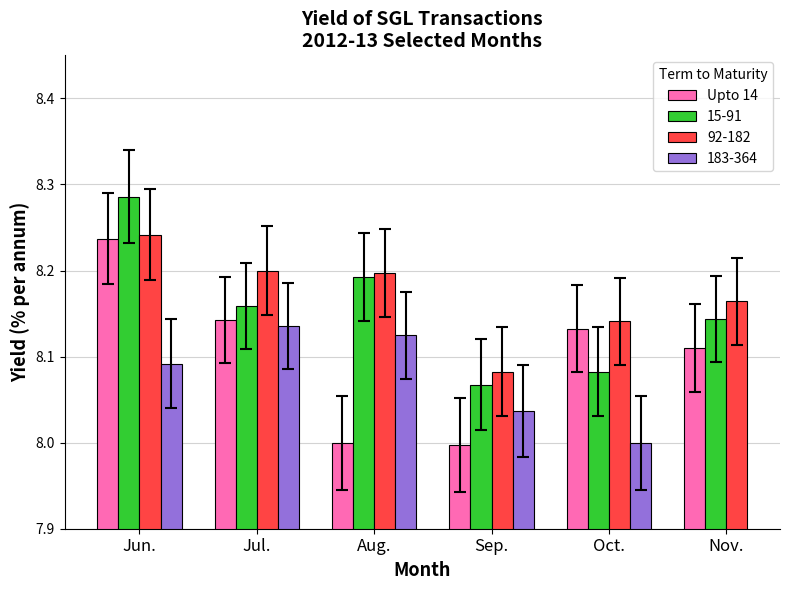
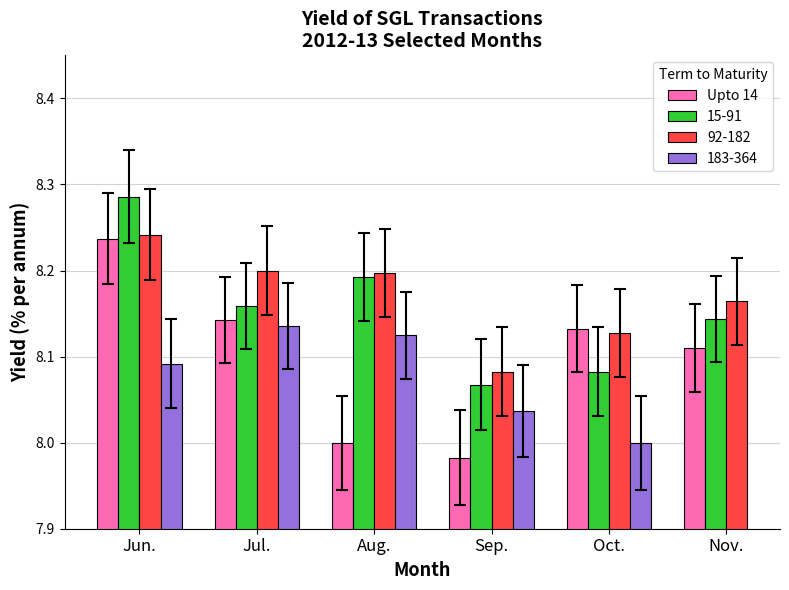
Upto 14, Sep.: 8.00 -> 7.98
92-182, Oct.: 8.14 -> 8.13
